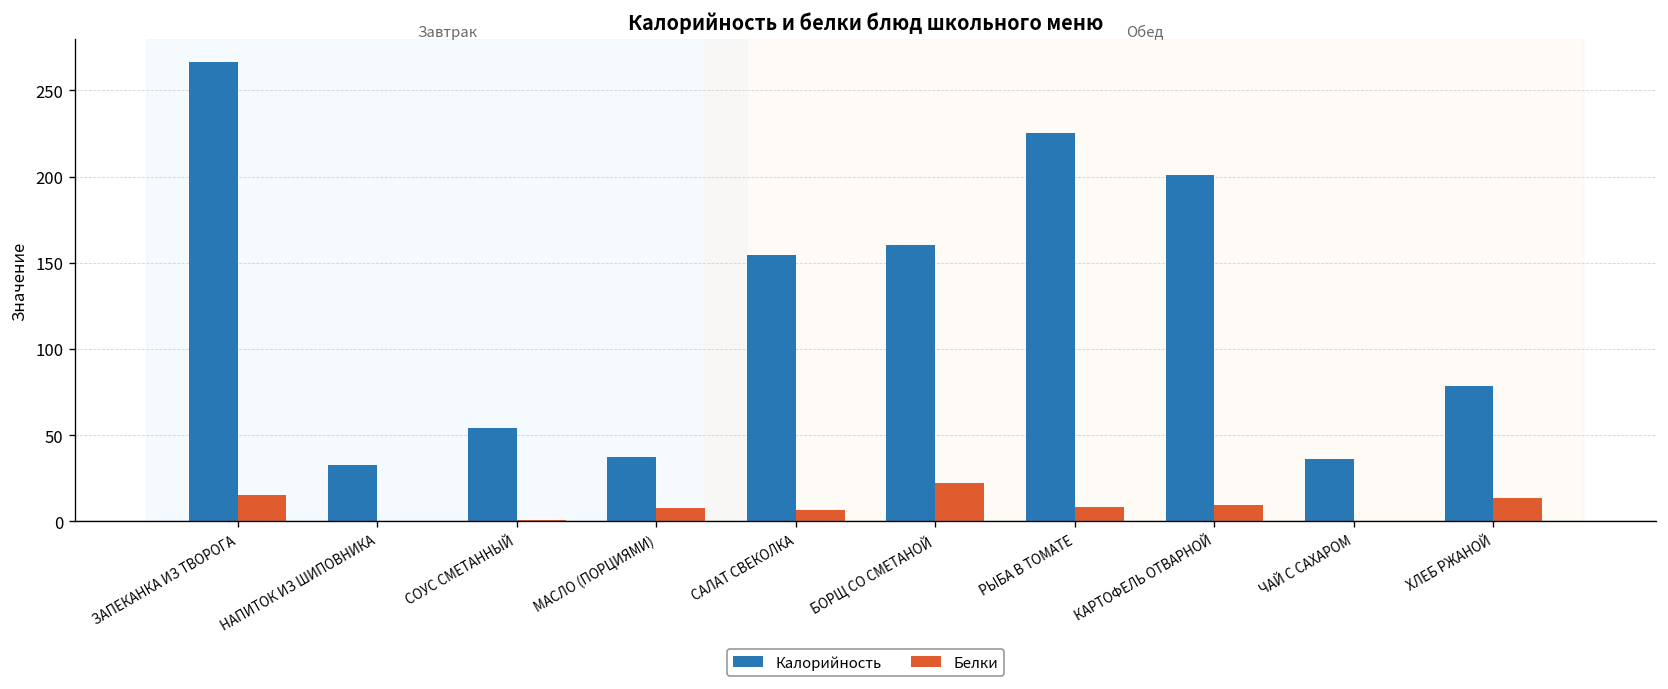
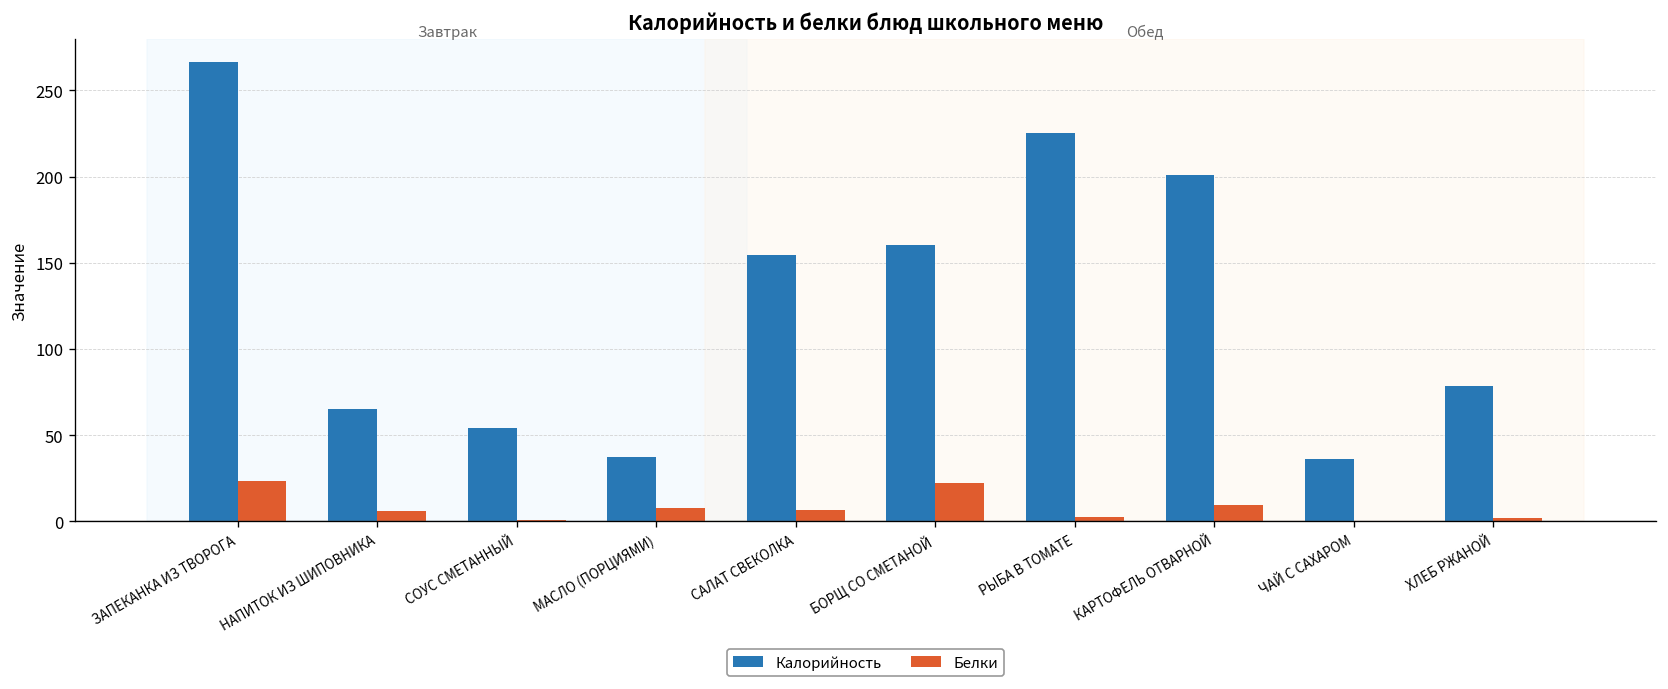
Белки, ЗАПЕКАНКА ИЗ ТВОРОГА: 16 -> 24
Калорийность, НАПИТОК ИЗ ШИПОВНИКА: 33 -> 65
Белки, НАПИТОК ИЗ ШИПОВНИКА: 0 -> 6
Белки, РЫБА В ТОМАТЕ: 8 -> 3
Белки, ХЛЕБ РЖАНОЙ: 14 -> 2
